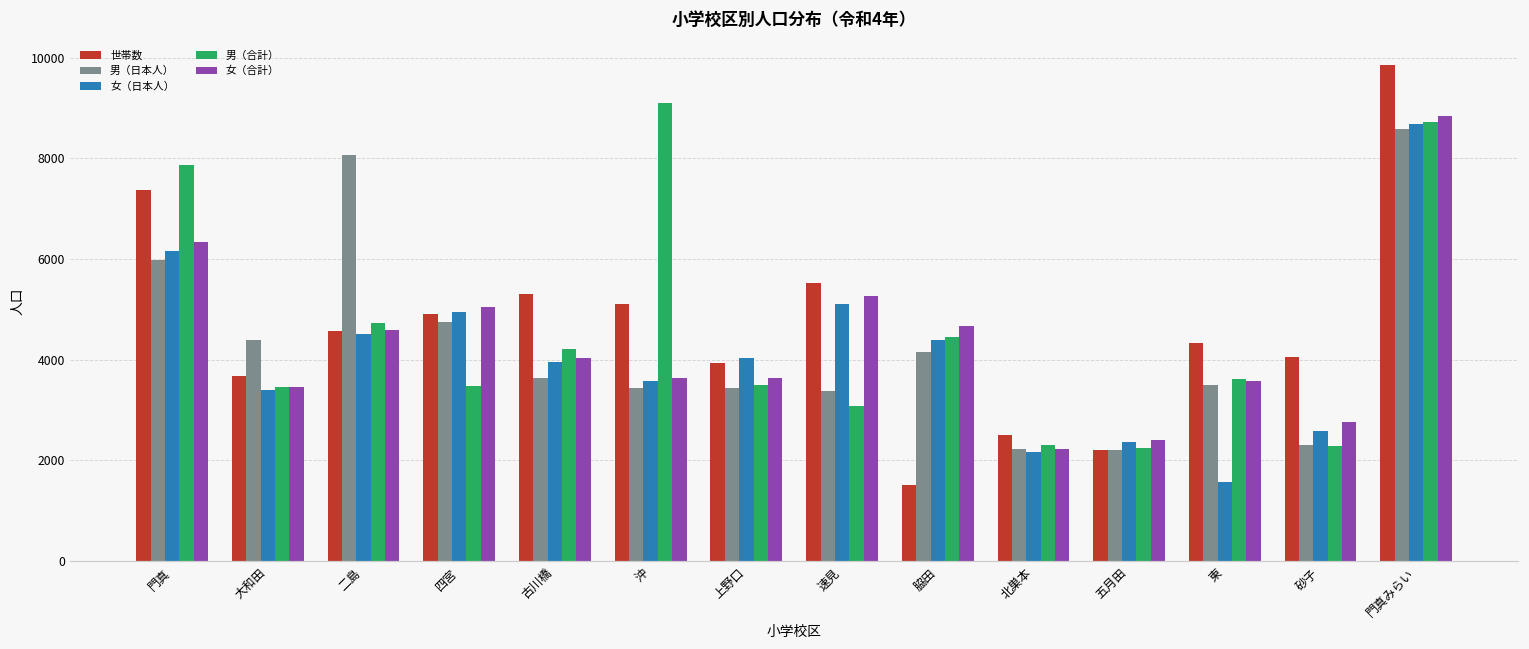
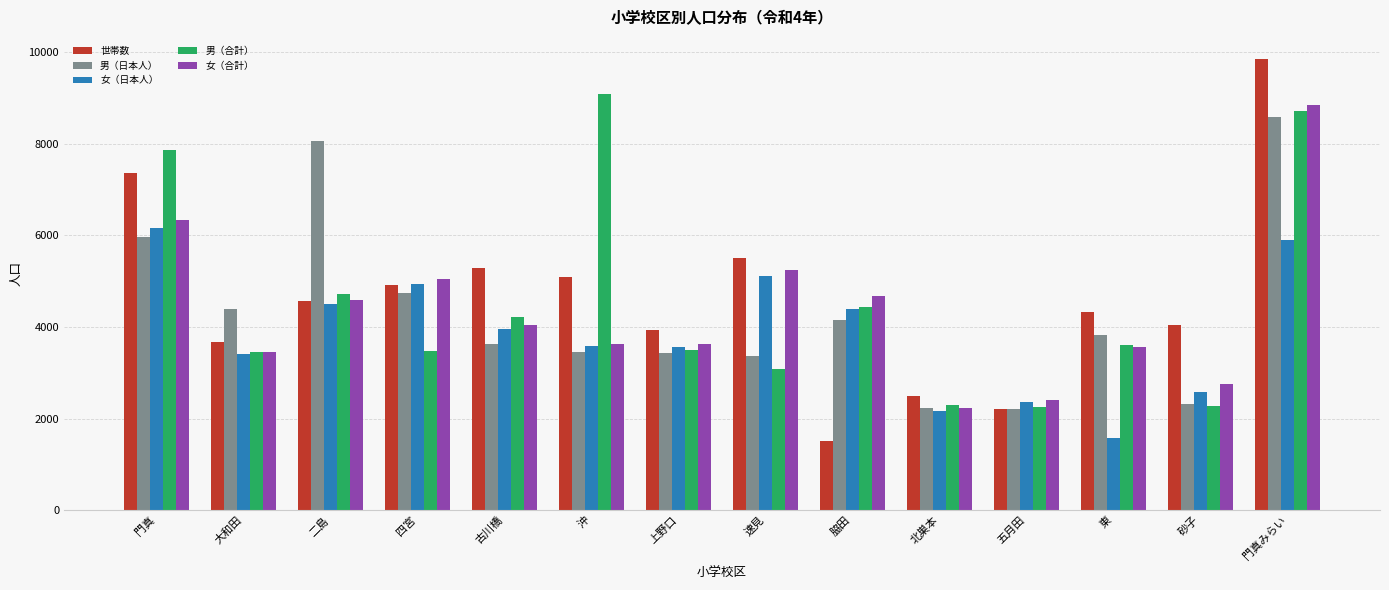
女（日本人）, 上野口: 4000 -> 3600
男（日本人）, 東: 3500 -> 3800
女（日本人）, 門真みらい: 8700 -> 5900
